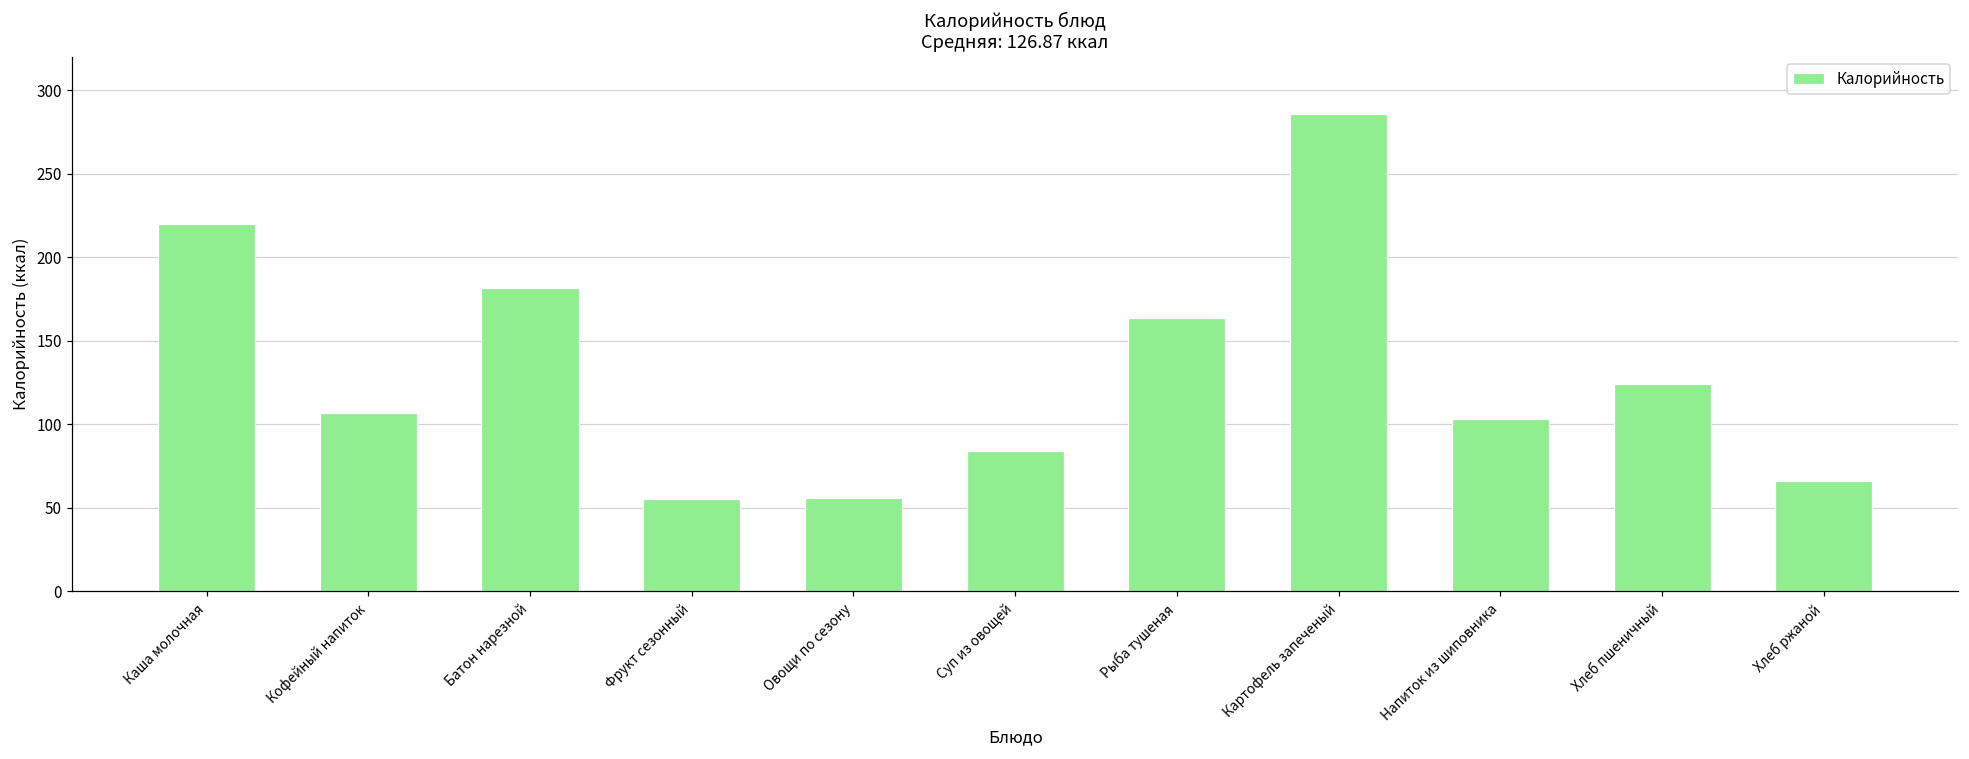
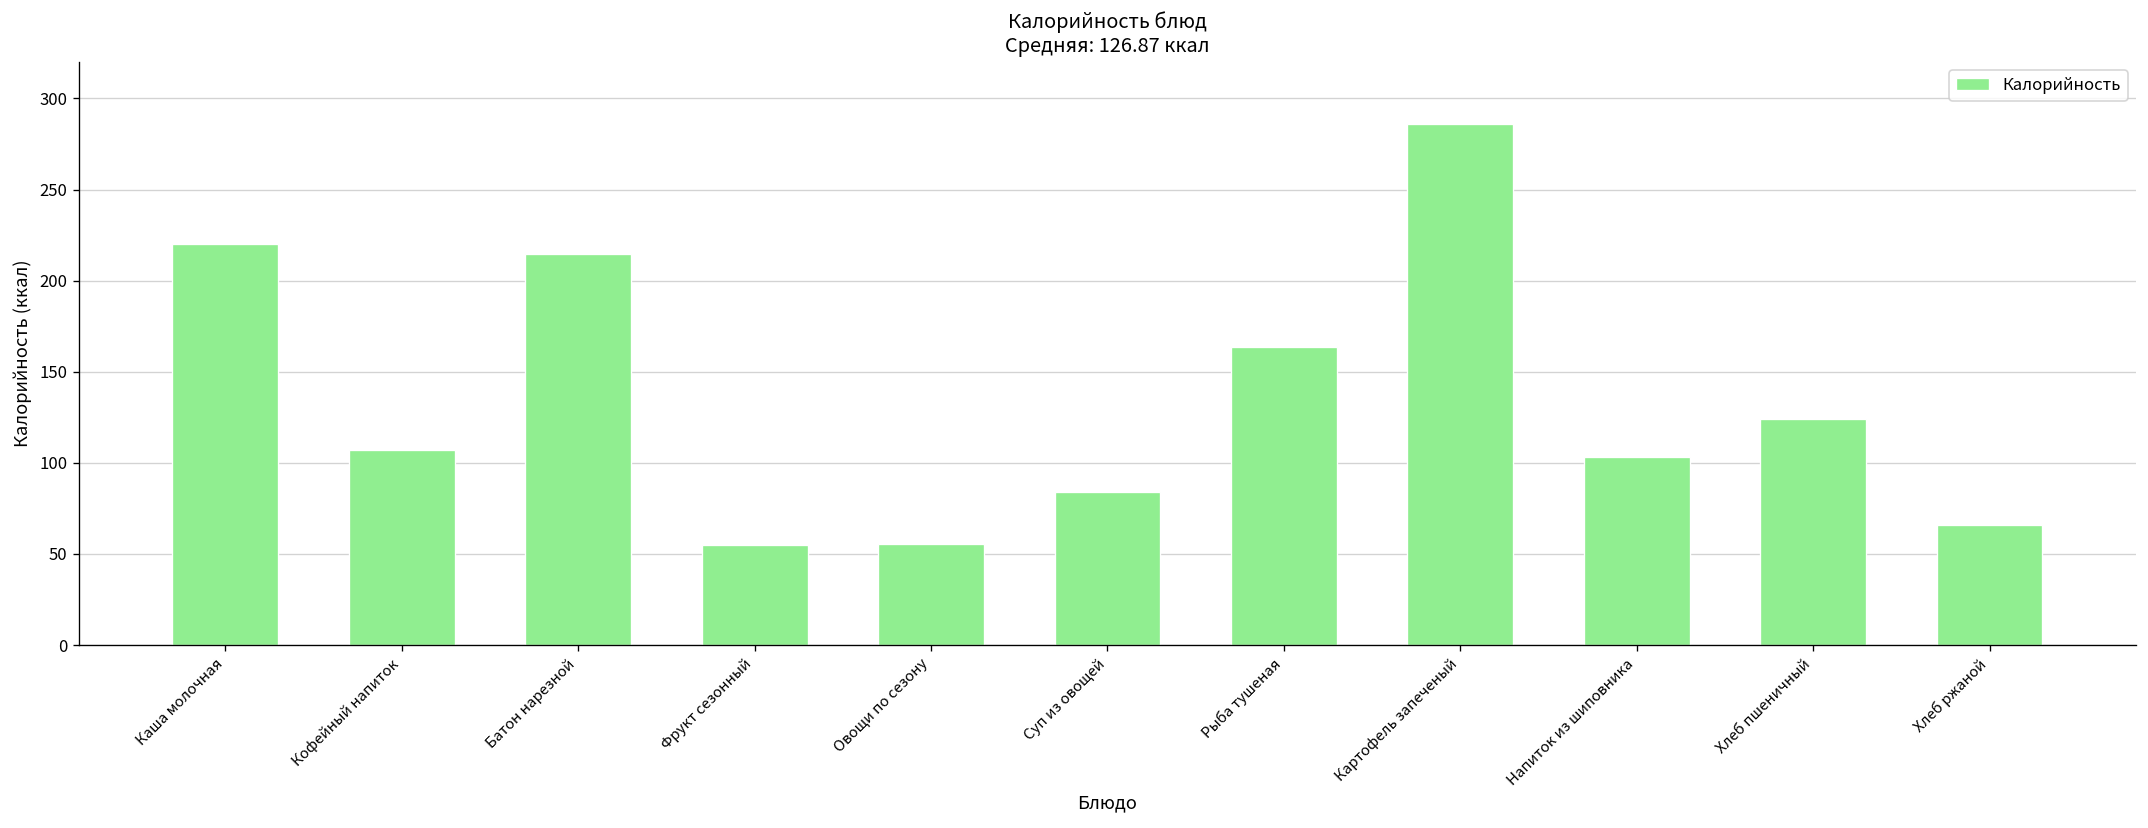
Батон нарезной: 182 -> 215
